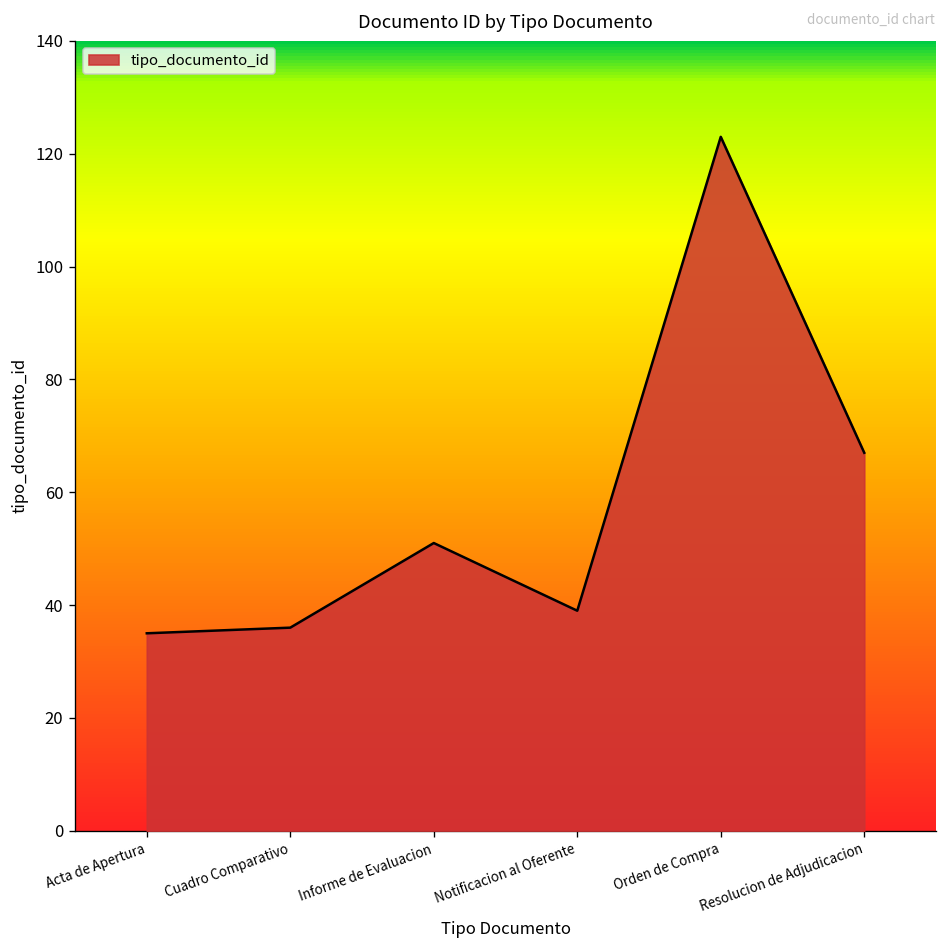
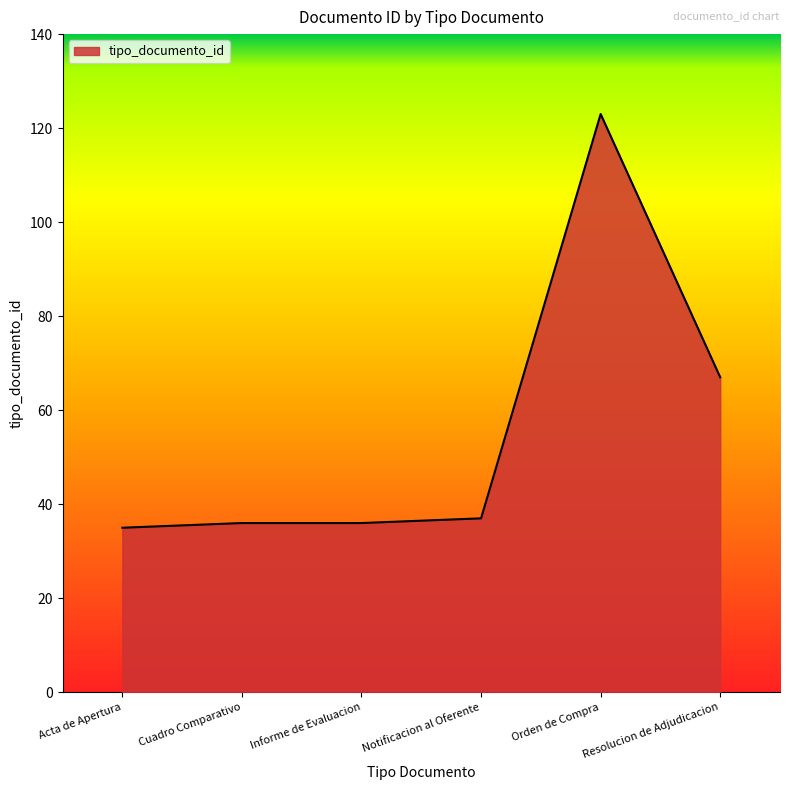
Informe de Evaluacion: 51 -> 36
Notificacion al Oferente: 39 -> 37
